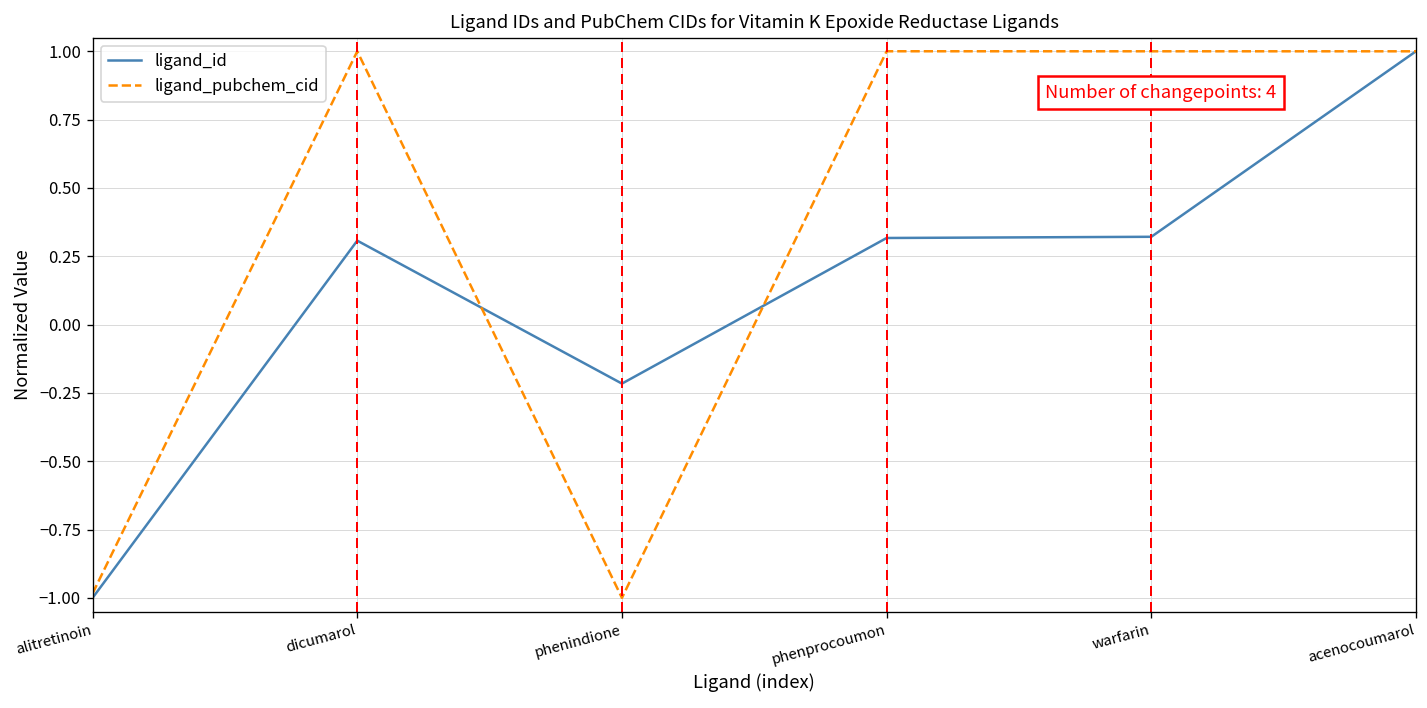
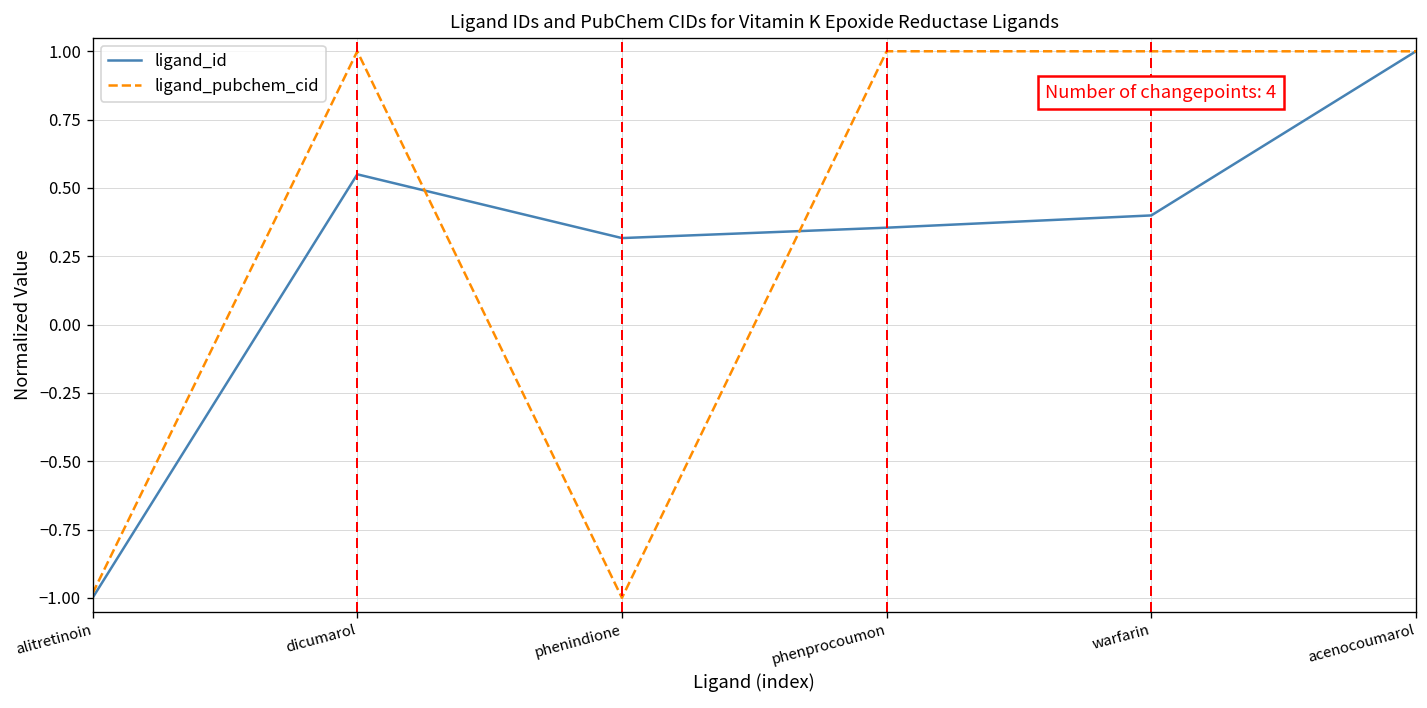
ligand_id, dicumarol: 0.31 -> 0.55
ligand_id, phenindione: -0.22 -> 0.32
ligand_id, phenprocoumon: 0.32 -> 0.35
ligand_id, warfarin: 0.32 -> 0.40
